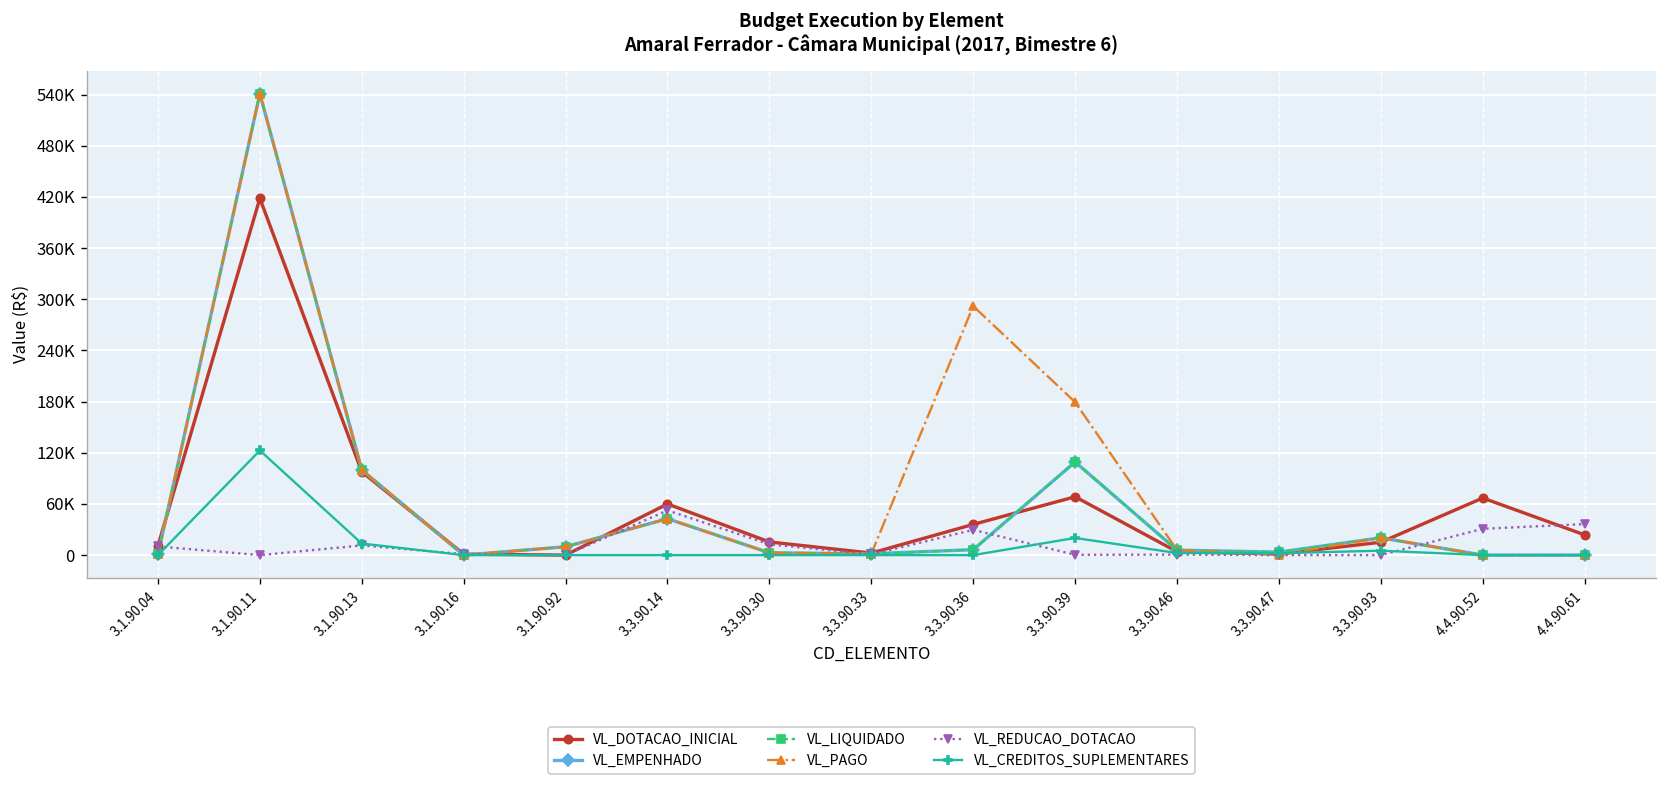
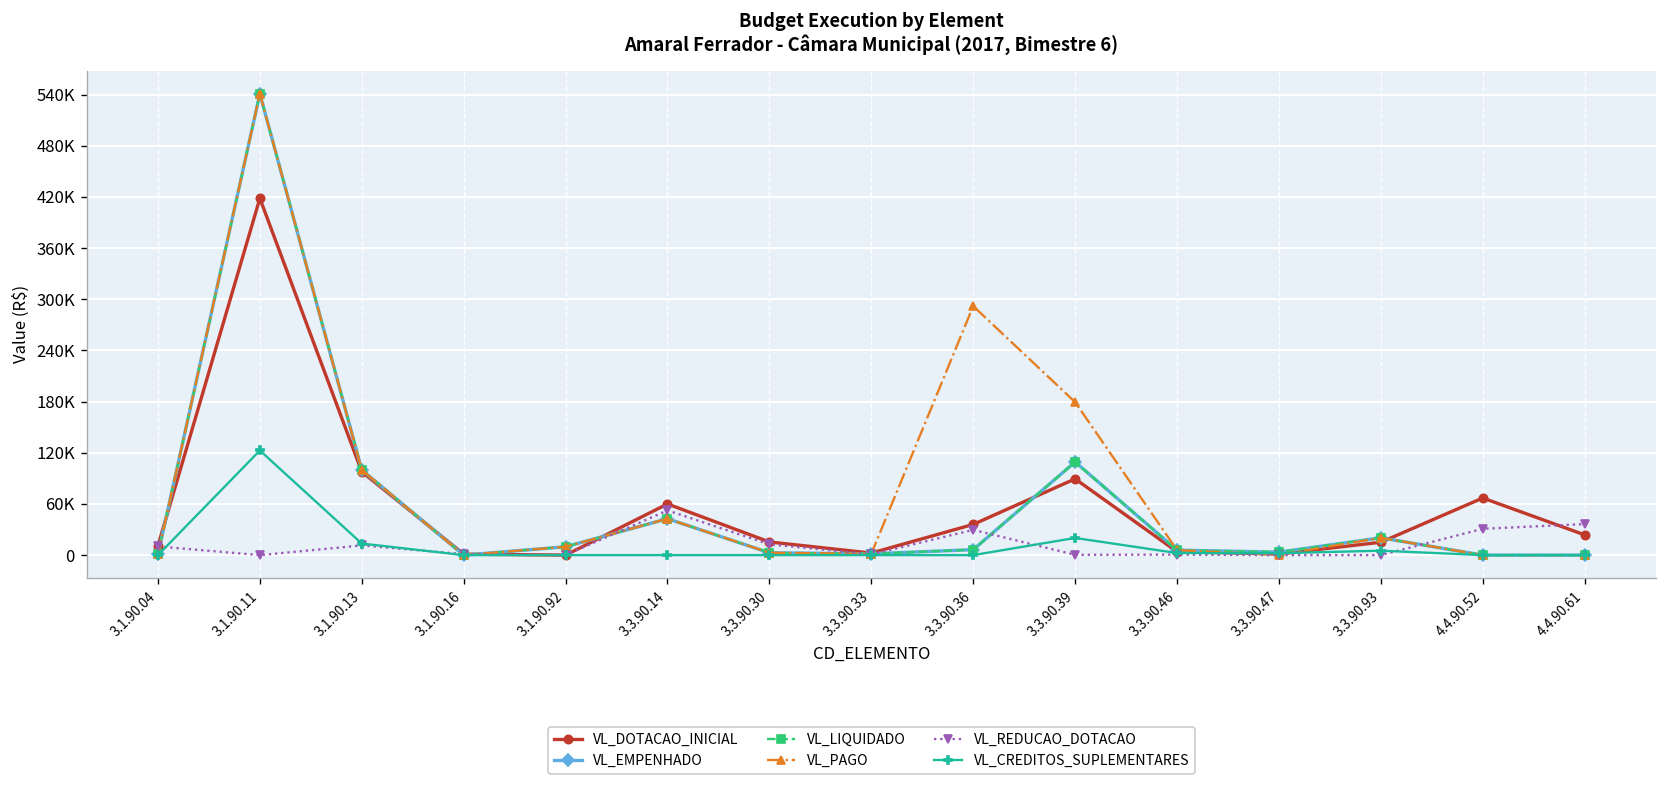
VL_DOTACAO_INICIAL, 3.3.90.39: 70000 -> 90000
